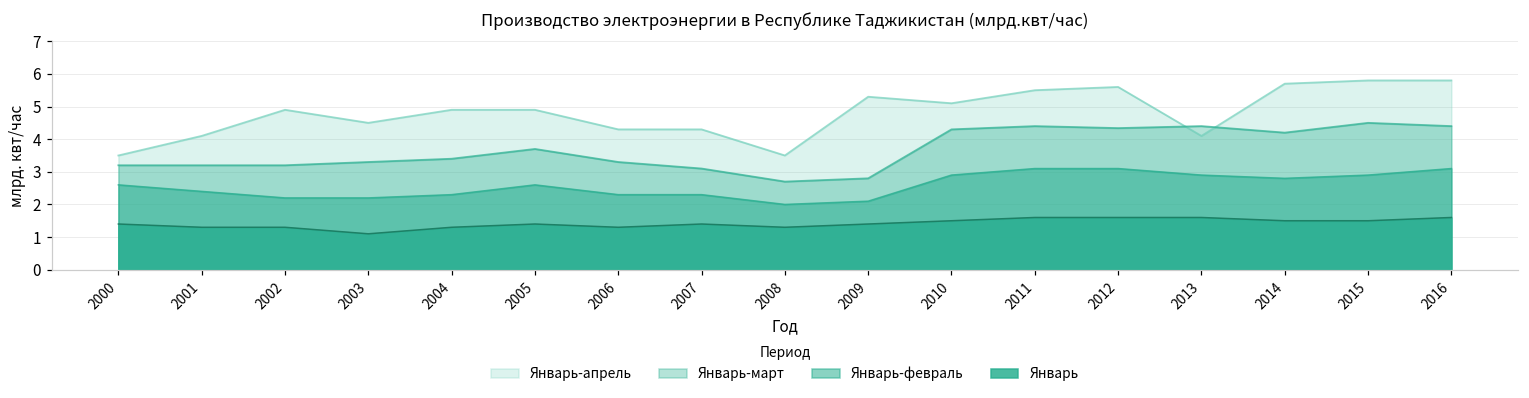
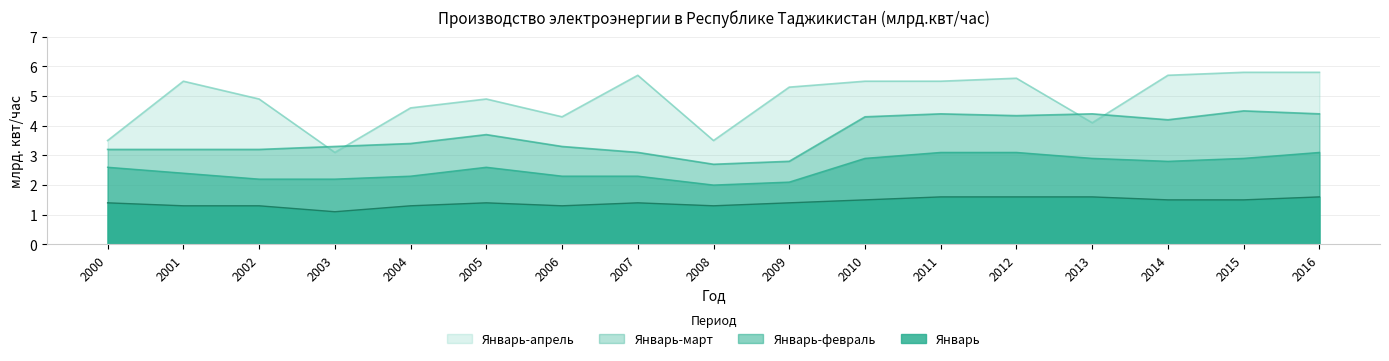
Январь-апрель, 2001: 4.1 -> 5.5
Январь-апрель, 2003: 4.5 -> 3.1
Январь-апрель, 2004: 4.9 -> 4.6
Январь-апрель, 2007: 4.3 -> 5.7
Январь-апрель, 2010: 5.1 -> 5.5
